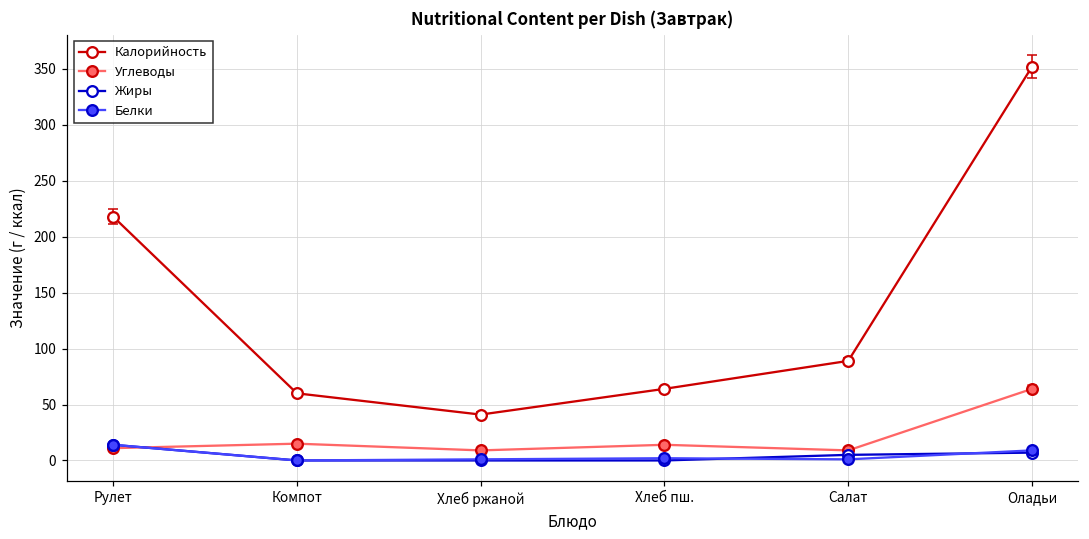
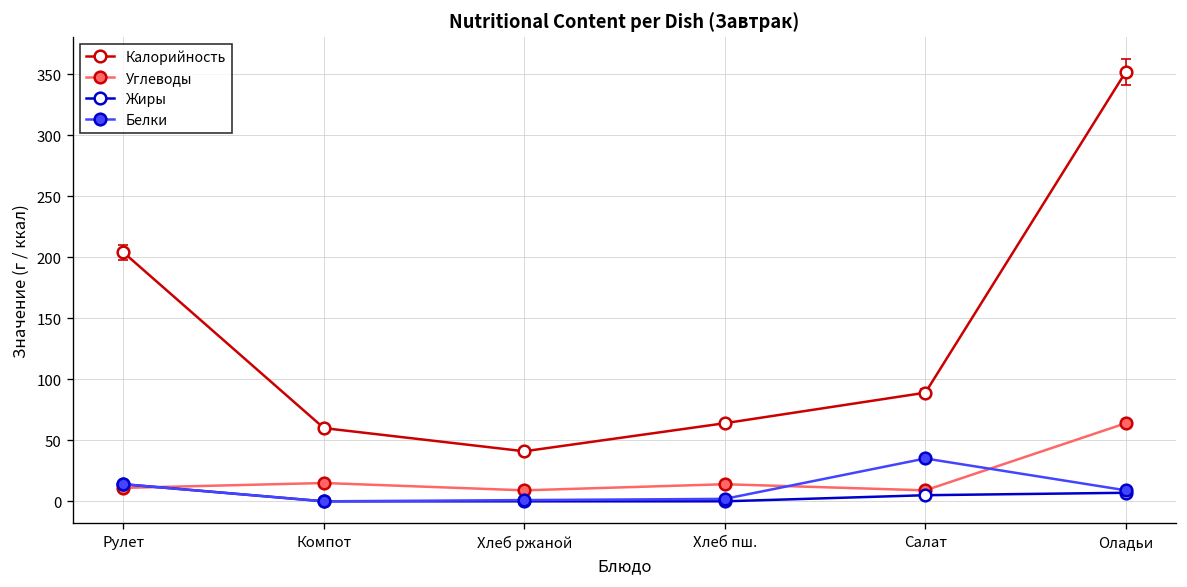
Калорийность, Рулет: 218 -> 204
Белки, Салат: 1 -> 35
